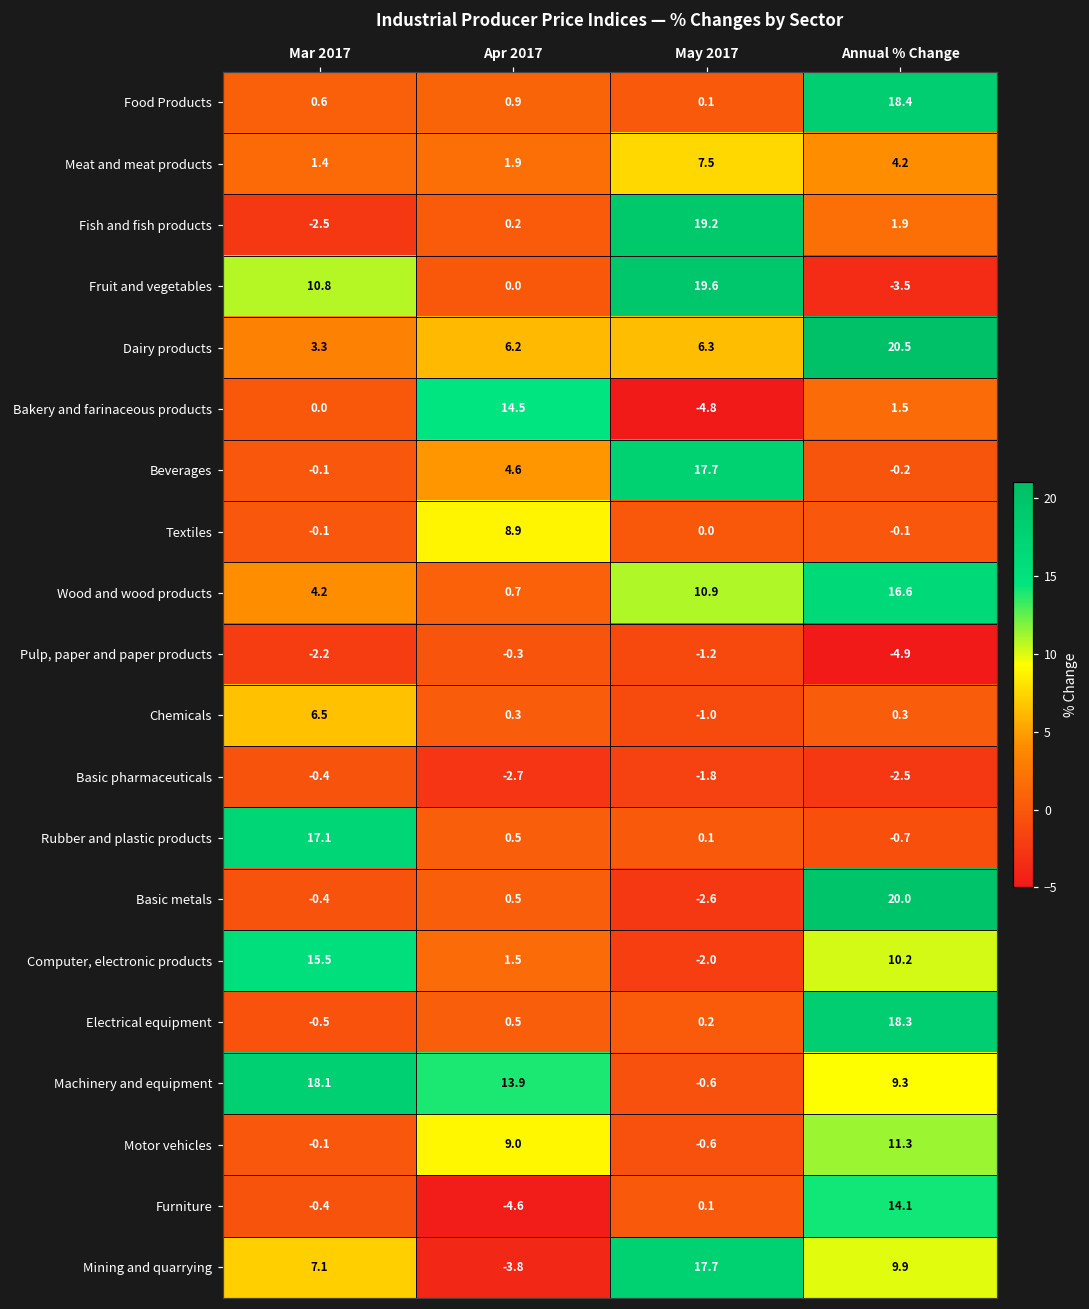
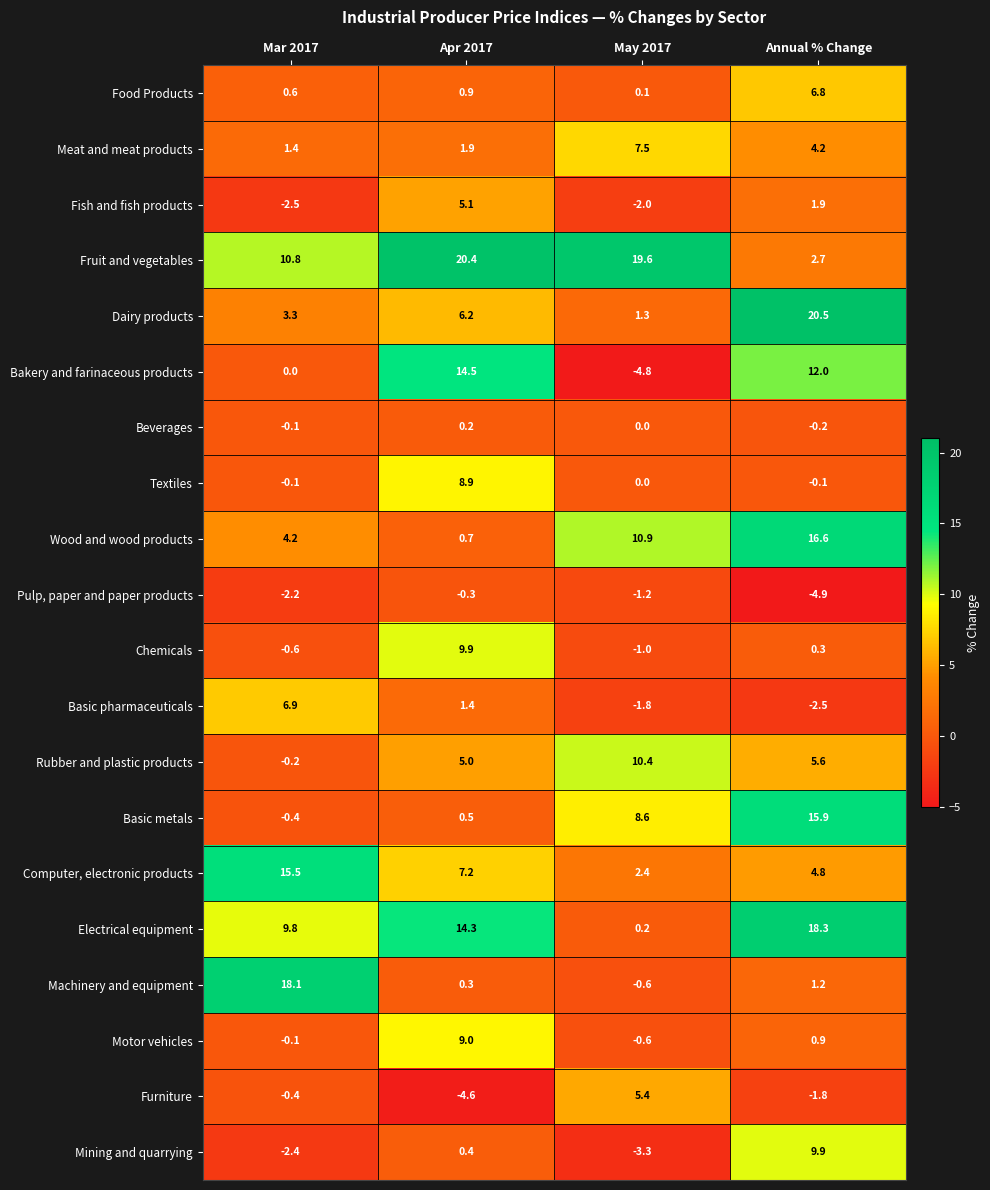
Food Products, Annual % Change: 18.4 -> 6.8
Fish and fish products, Apr 2017: 0.2 -> 5.1
Fish and fish products, May 2017: 19.2 -> -2.0
Fruit and vegetables, Apr 2017: 0.0 -> 20.4
Fruit and vegetables, Annual % Change: -3.5 -> 2.7
Dairy products, May 2017: 6.3 -> 1.3
Bakery and farinaceous products, Annual % Change: 1.5 -> 12.0
Beverages, Apr 2017: 4.6 -> 0.2
Beverages, May 2017: 17.7 -> 0.0
Chemicals, Mar 2017: 6.5 -> -0.6
Chemicals, Apr 2017: 0.3 -> 9.9
Basic pharmaceuticals, Mar 2017: -0.4 -> 6.9
Basic pharmaceuticals, Apr 2017: -2.7 -> 1.4
Rubber and plastic products, Mar 2017: 17.1 -> -0.2
Rubber and plastic products, Apr 2017: 0.5 -> 5.0
Rubber and plastic products, May 2017: 0.1 -> 10.4
Rubber and plastic products, Annual % Change: -0.7 -> 5.6
Basic metals, May 2017: -2.6 -> 8.6
Basic metals, Annual % Change: 20.0 -> 15.9
Computer, electronic products, Apr 2017: 1.5 -> 7.2
Computer, electronic products, May 2017: -2.0 -> 2.4
Computer, electronic products, Annual % Change: 10.2 -> 4.8
Electrical equipment, Mar 2017: -0.5 -> 9.8
Electrical equipment, Apr 2017: 0.5 -> 14.3
Machinery and equipment, Apr 2017: 13.9 -> 0.3
Machinery and equipment, Annual % Change: 9.3 -> 1.2
Motor vehicles, Annual % Change: 11.3 -> 0.9
Furniture, May 2017: 0.1 -> 5.4
Furniture, Annual % Change: 14.1 -> -1.8
Mining and quarrying, Mar 2017: 7.1 -> -2.4
Mining and quarrying, Apr 2017: -3.8 -> 0.4
Mining and quarrying, May 2017: 17.7 -> -3.3
